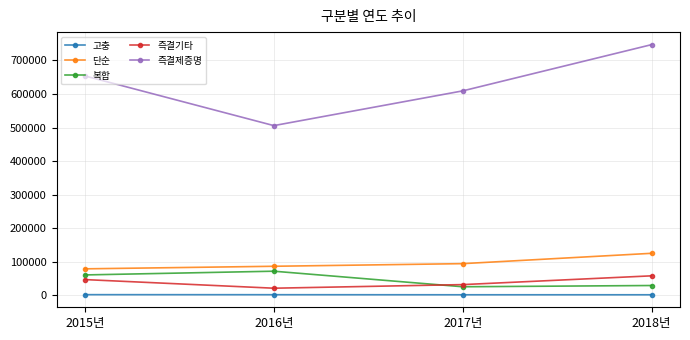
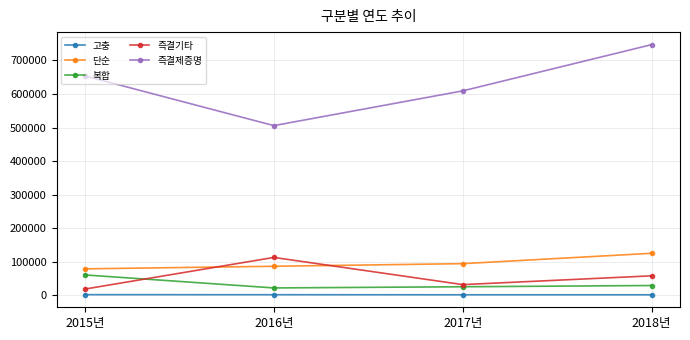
즉결기타, 2015년: 50000 -> 20000
복합, 2016년: 70000 -> 20000
즉결기타, 2016년: 20000 -> 110000
